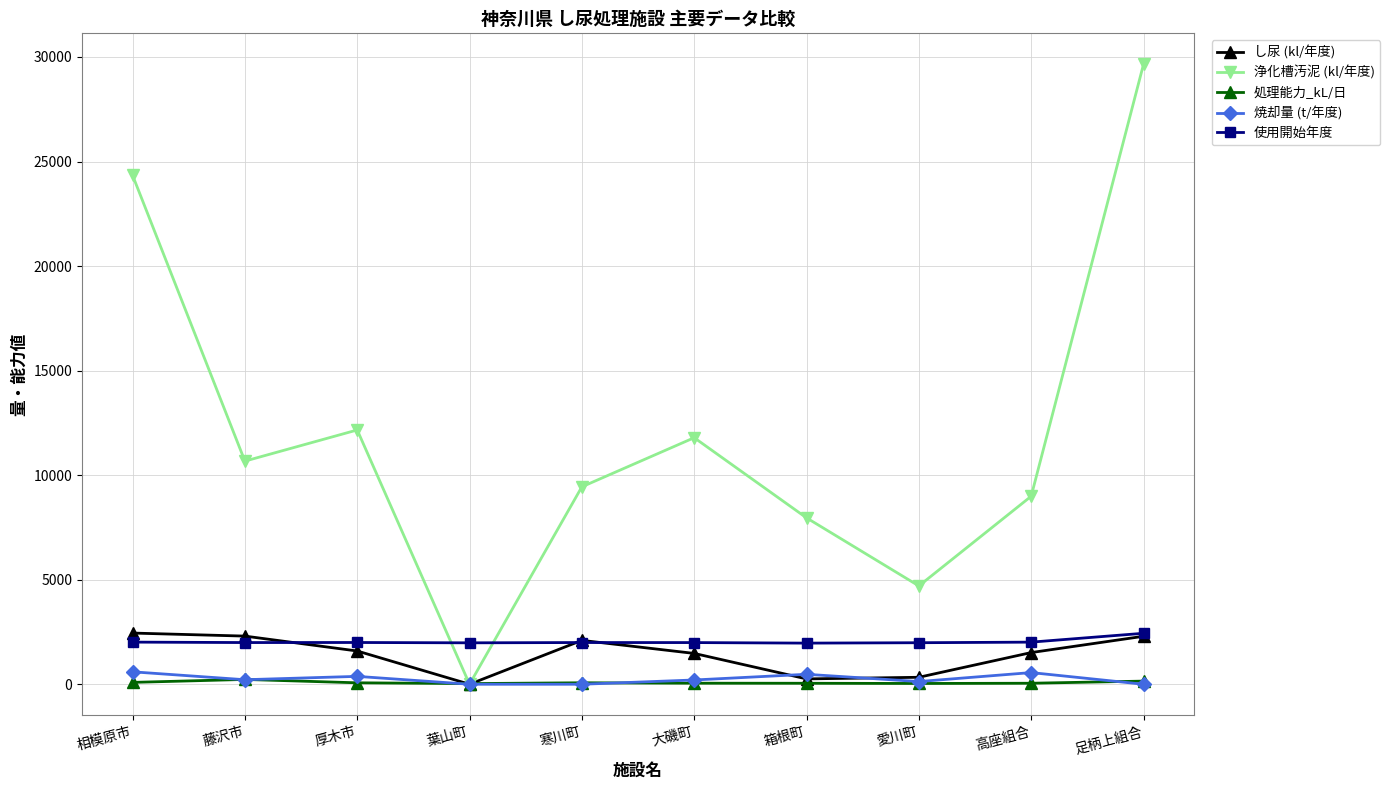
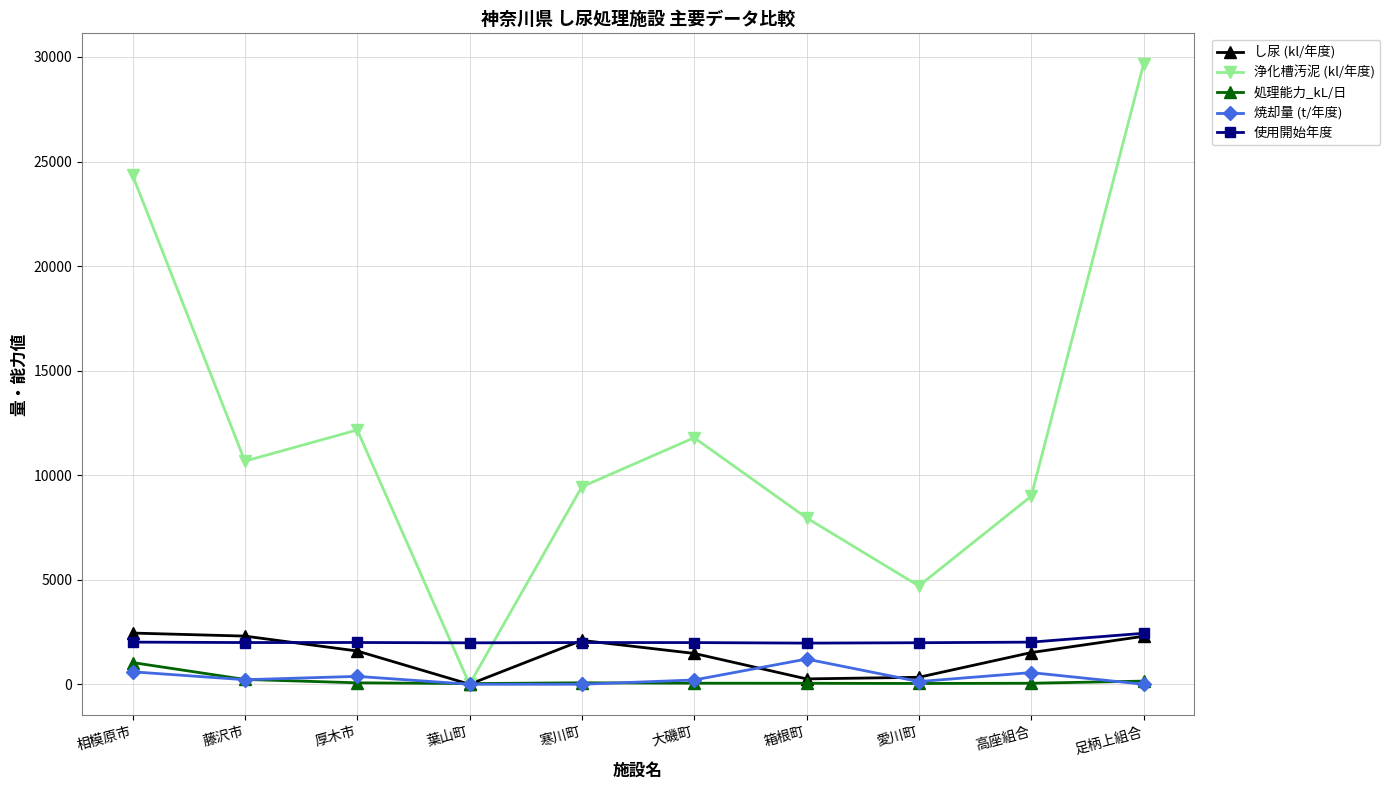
処理能力_kL/日, 相模原市: 100 -> 1000
焼却量 (t/年度), 箱根町: 500 -> 1200
